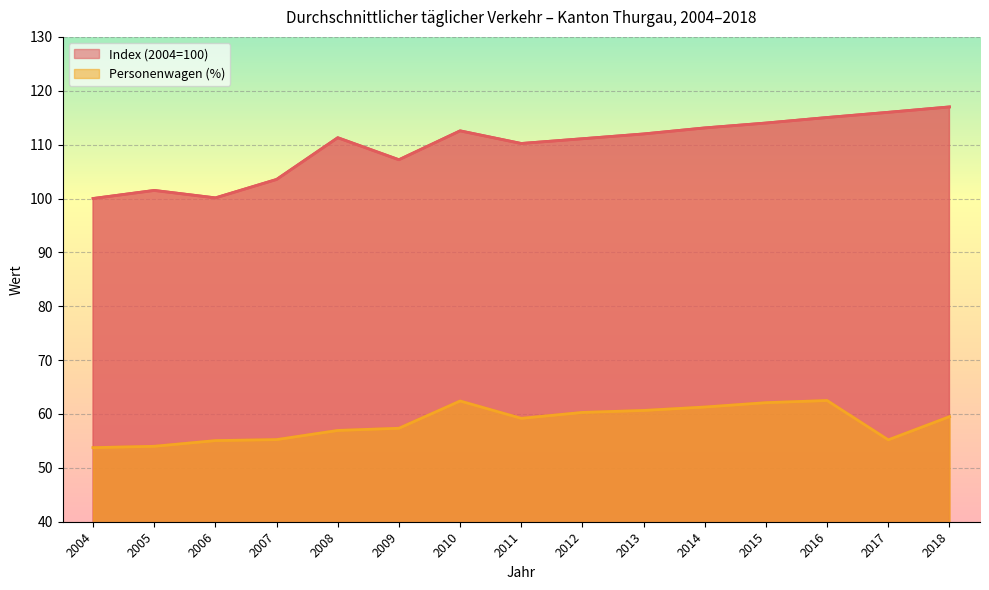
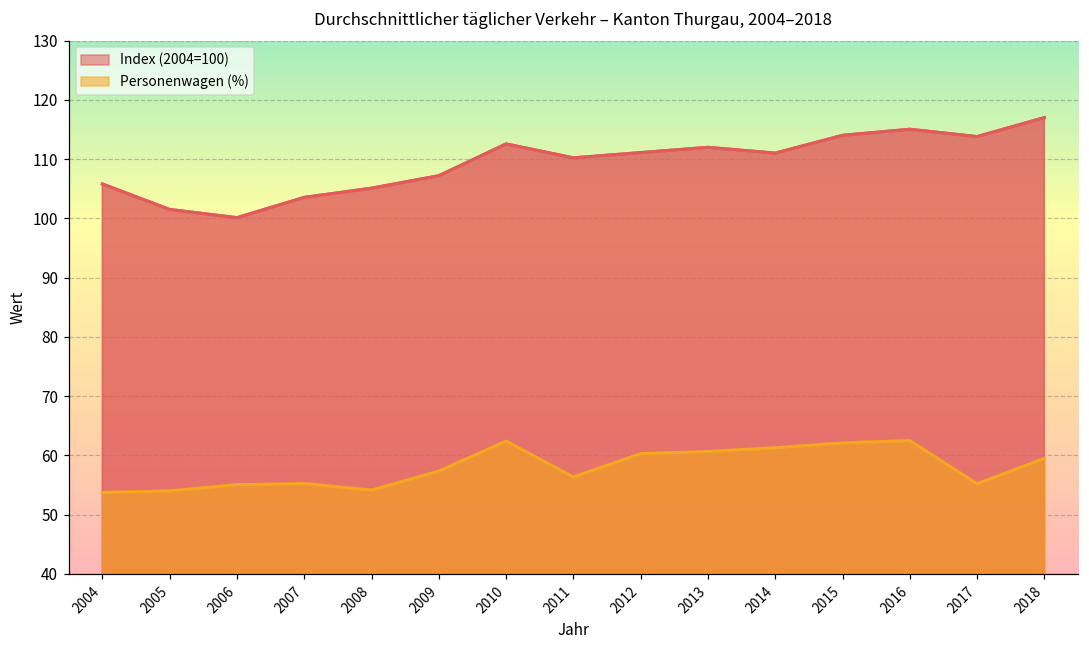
Index (2004=100), 2004: 100 -> 106
Index (2004=100), 2008: 111 -> 105
Personenwagen (%), 2008: 57 -> 54
Personenwagen (%), 2011: 59 -> 56
Index (2004=100), 2014: 113 -> 111
Index (2004=100), 2017: 116 -> 114
